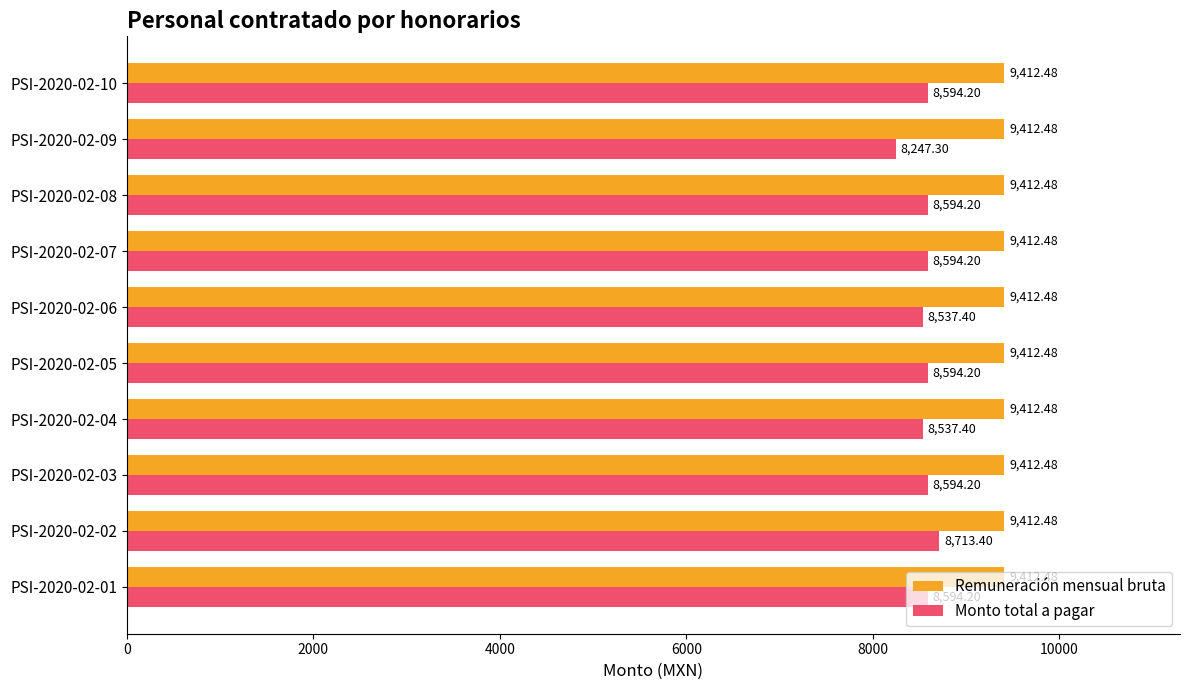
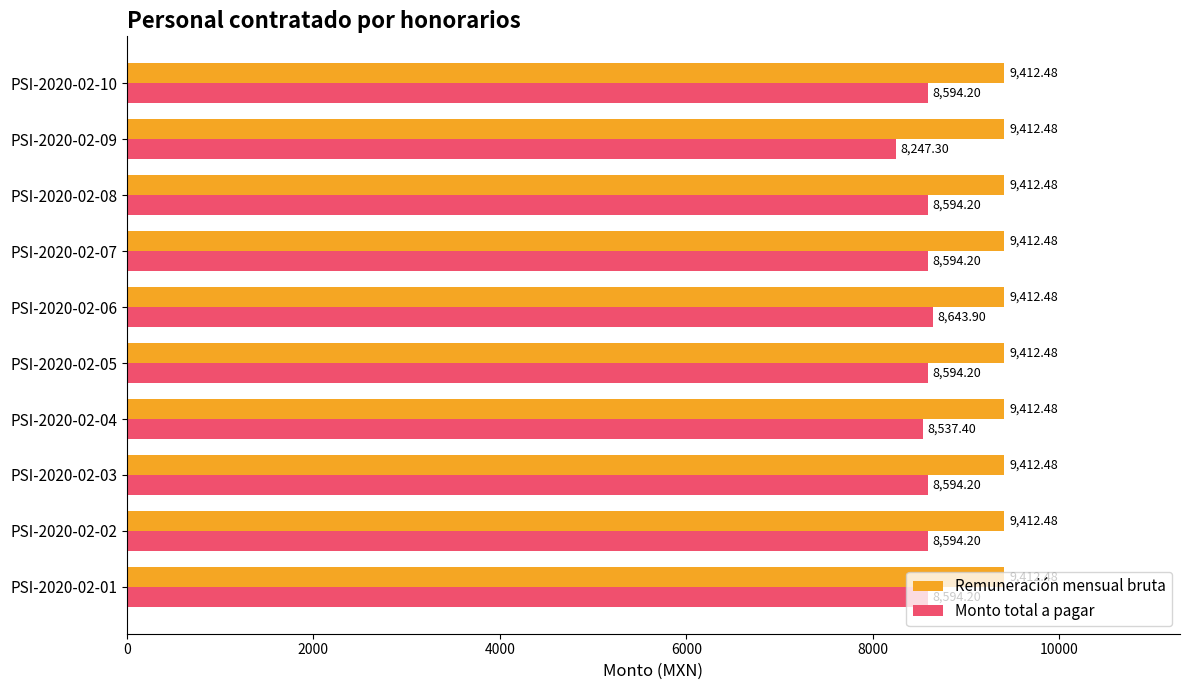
Monto total a pagar, PSI-2020-02-06: 8,537.40 -> 8,643.90
Monto total a pagar, PSI-2020-02-02: 8,713.40 -> 8,594.20
